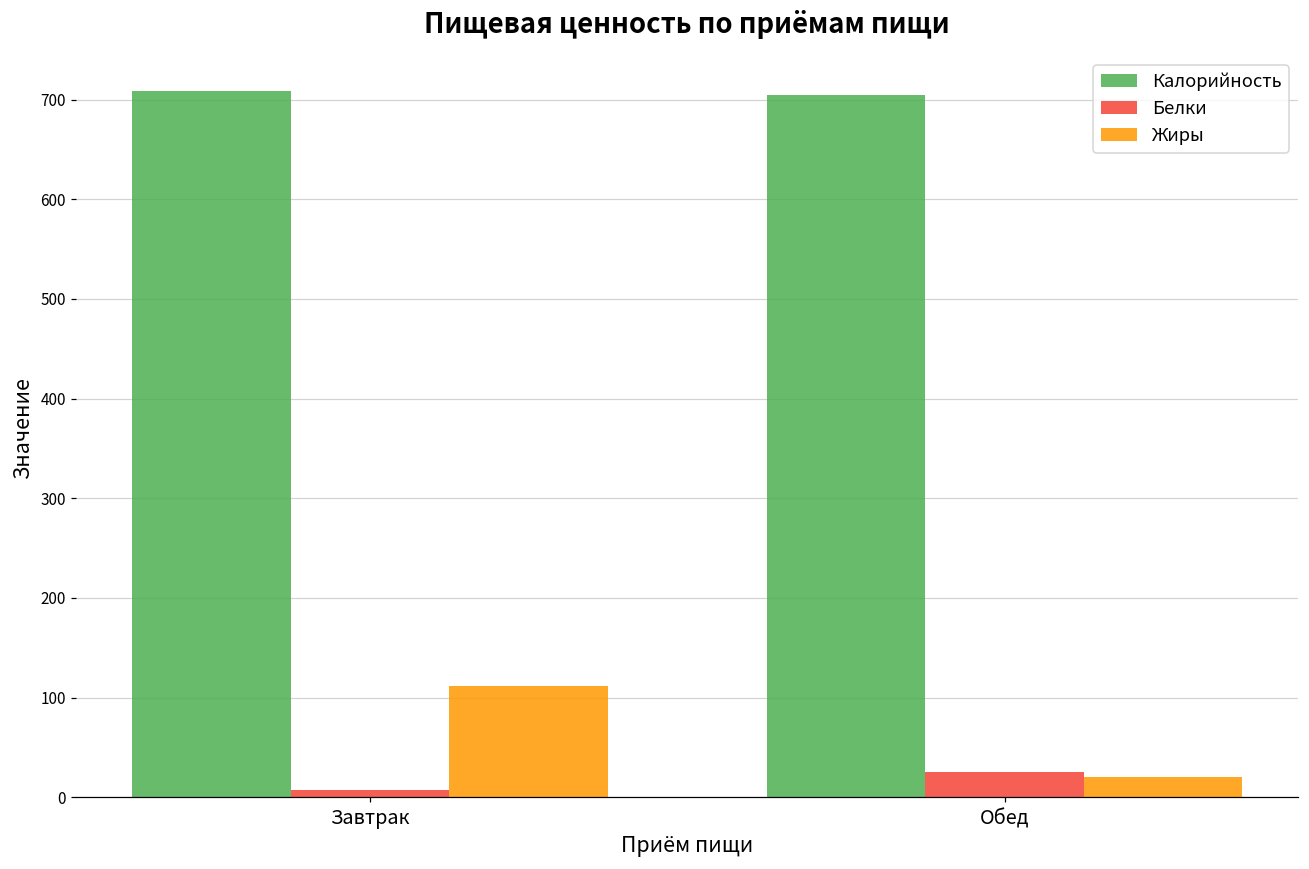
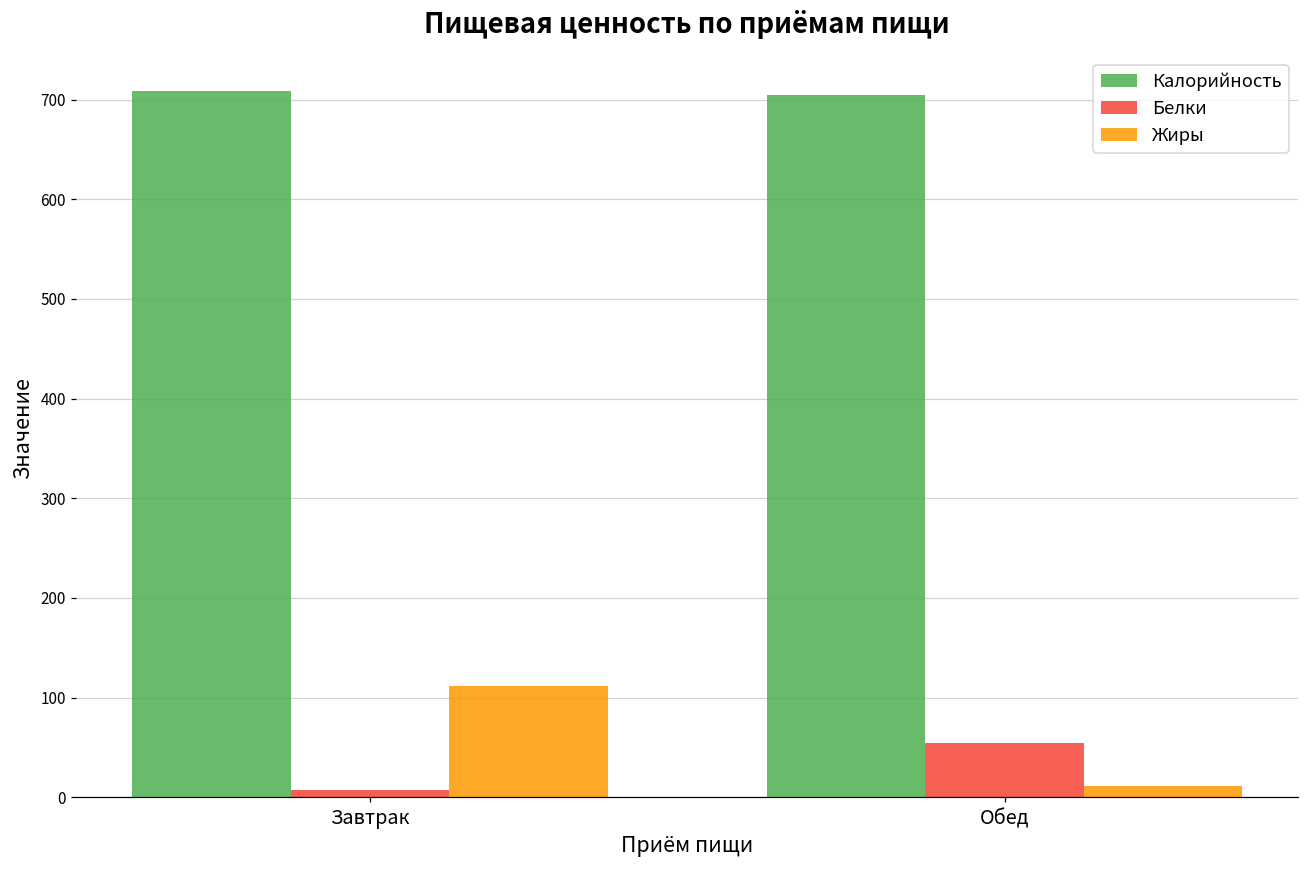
Белки, Обед: 30 -> 50
Жиры, Обед: 20 -> 10
